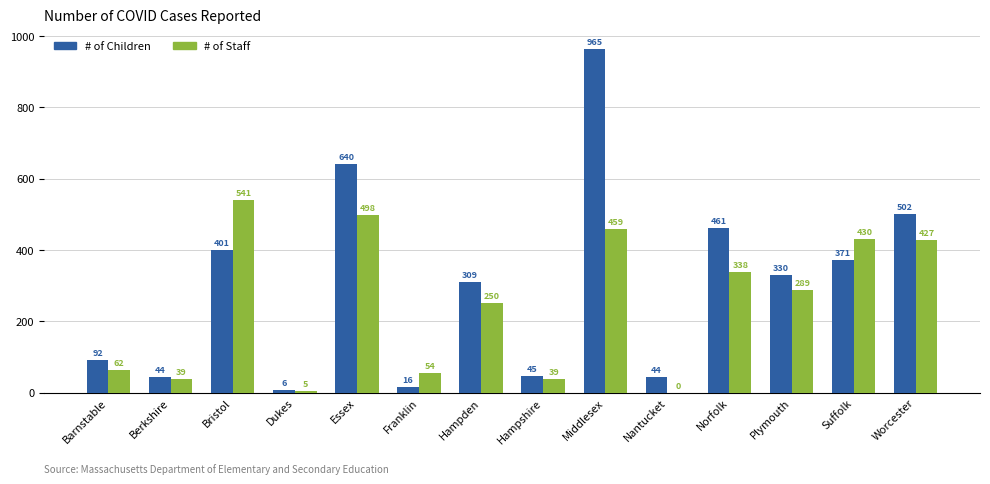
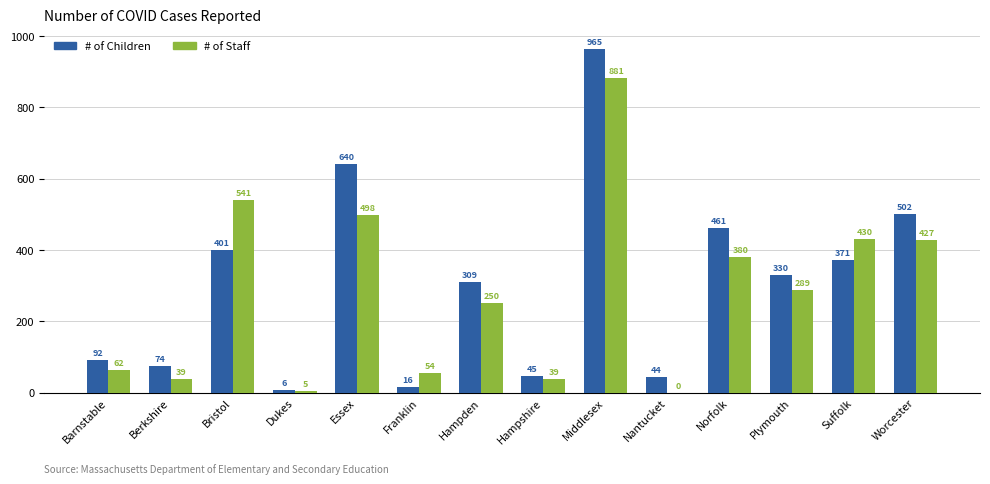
# of Children, Berkshire: 44 -> 74
# of Staff, Middlesex: 459 -> 881
# of Staff, Norfolk: 338 -> 380
